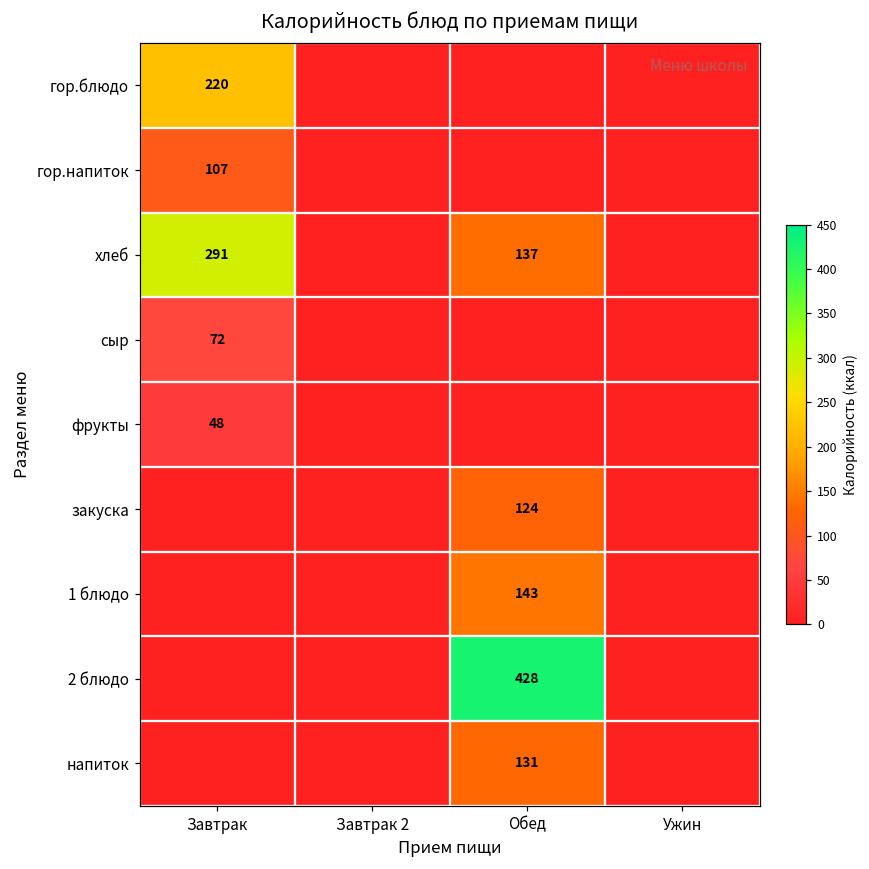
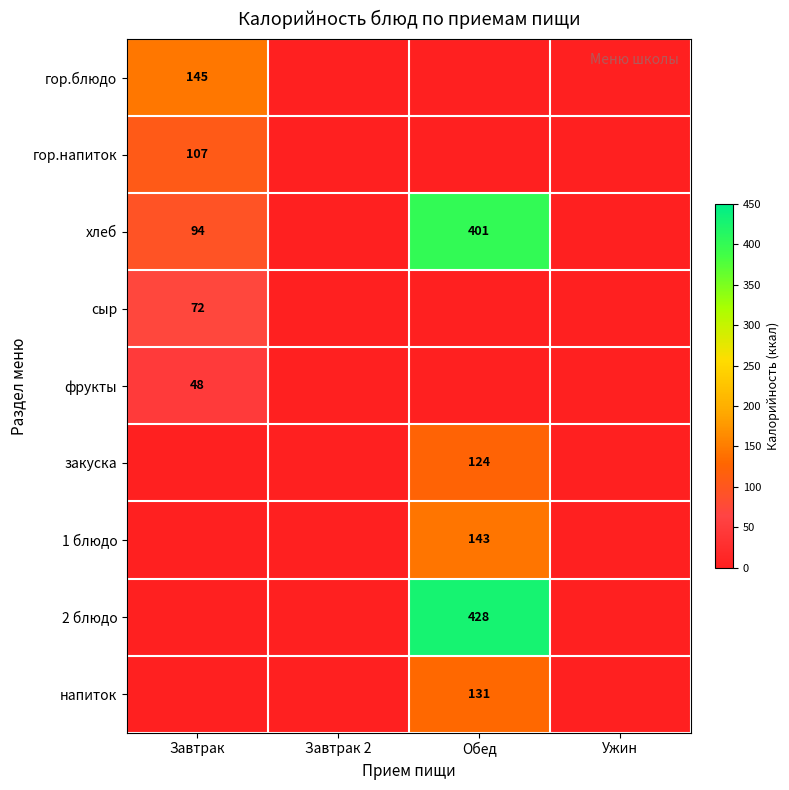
гор.блюдо, Завтрак: 220 -> 145
хлеб, Завтрак: 291 -> 94
хлеб, Обед: 137 -> 401
